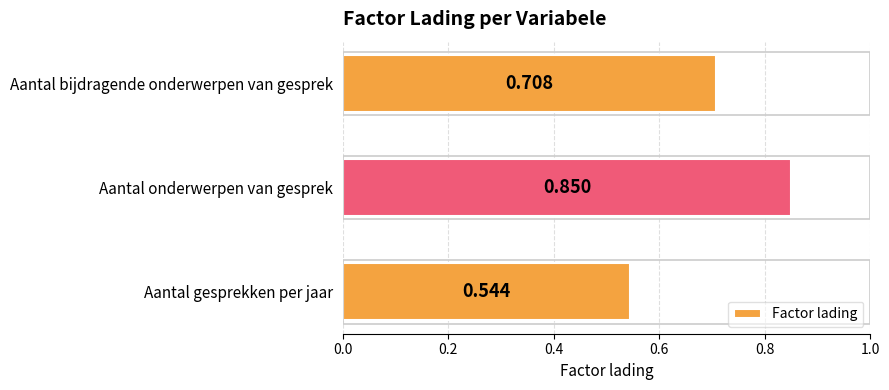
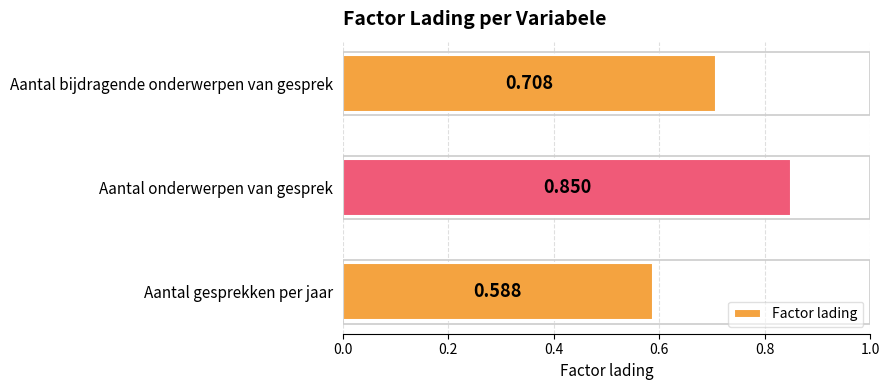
Aantal gesprekken per jaar: 0.544 -> 0.588
